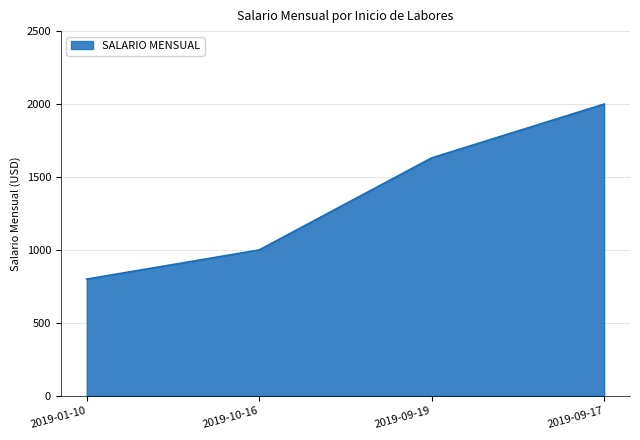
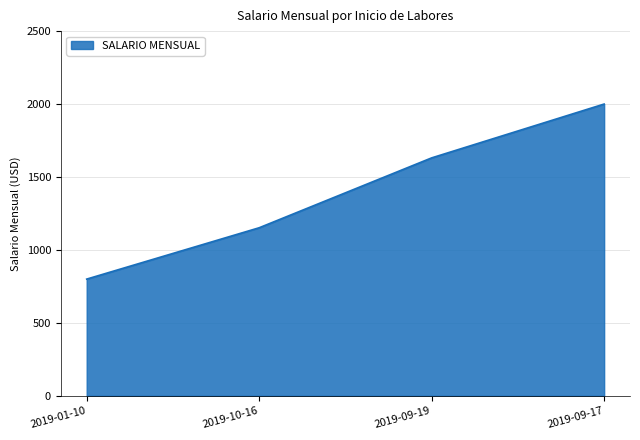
2019-10-16: 1000 -> 1150
